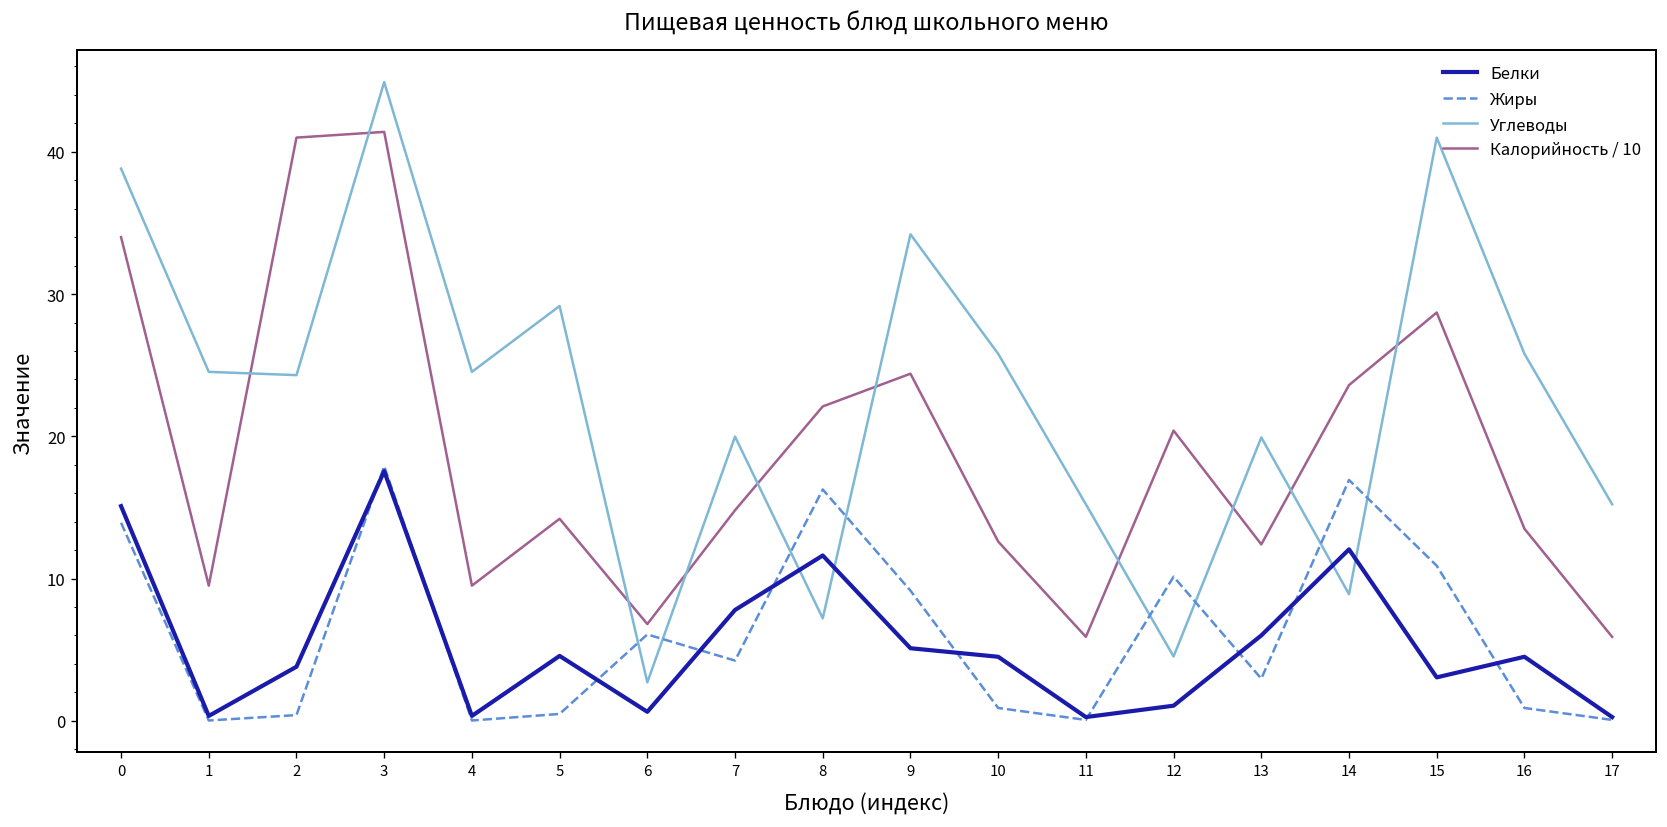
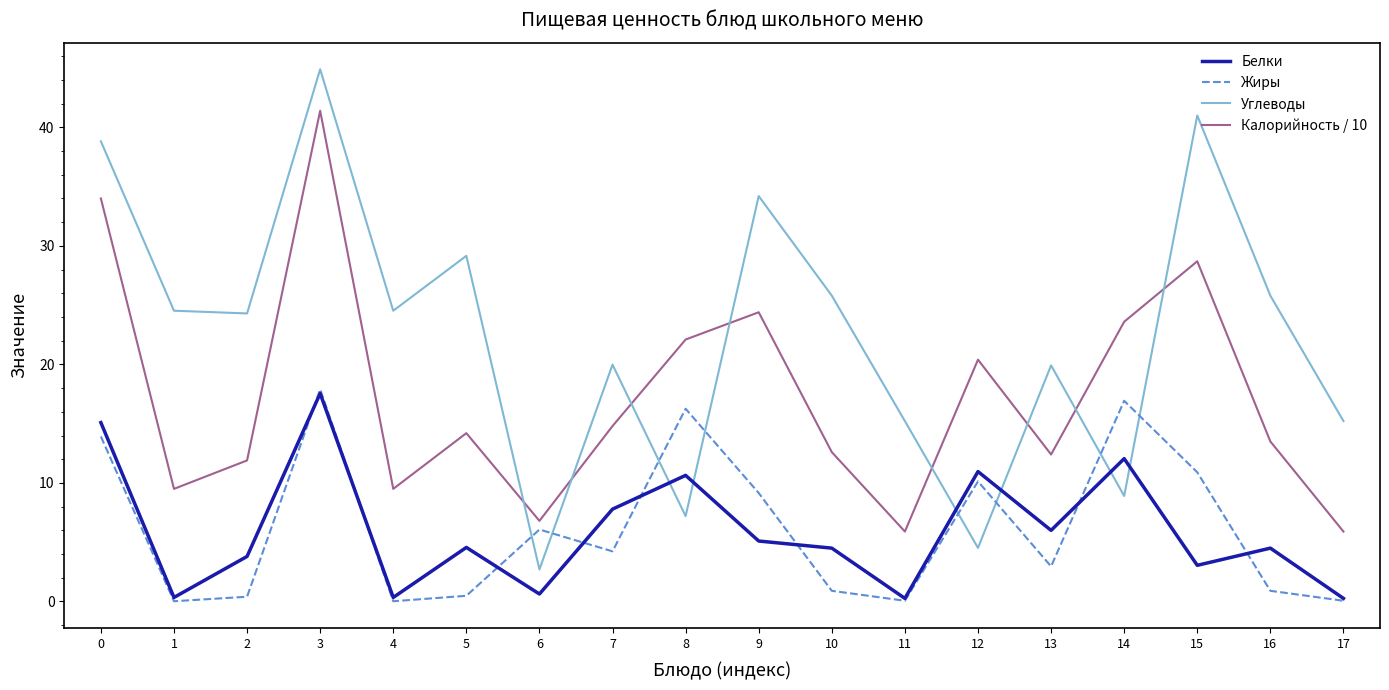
Калорийность / 10, 2: 41.0 -> 11.9
Белки, 8: 11.6 -> 10.6
Белки, 12: 1.1 -> 11.0
